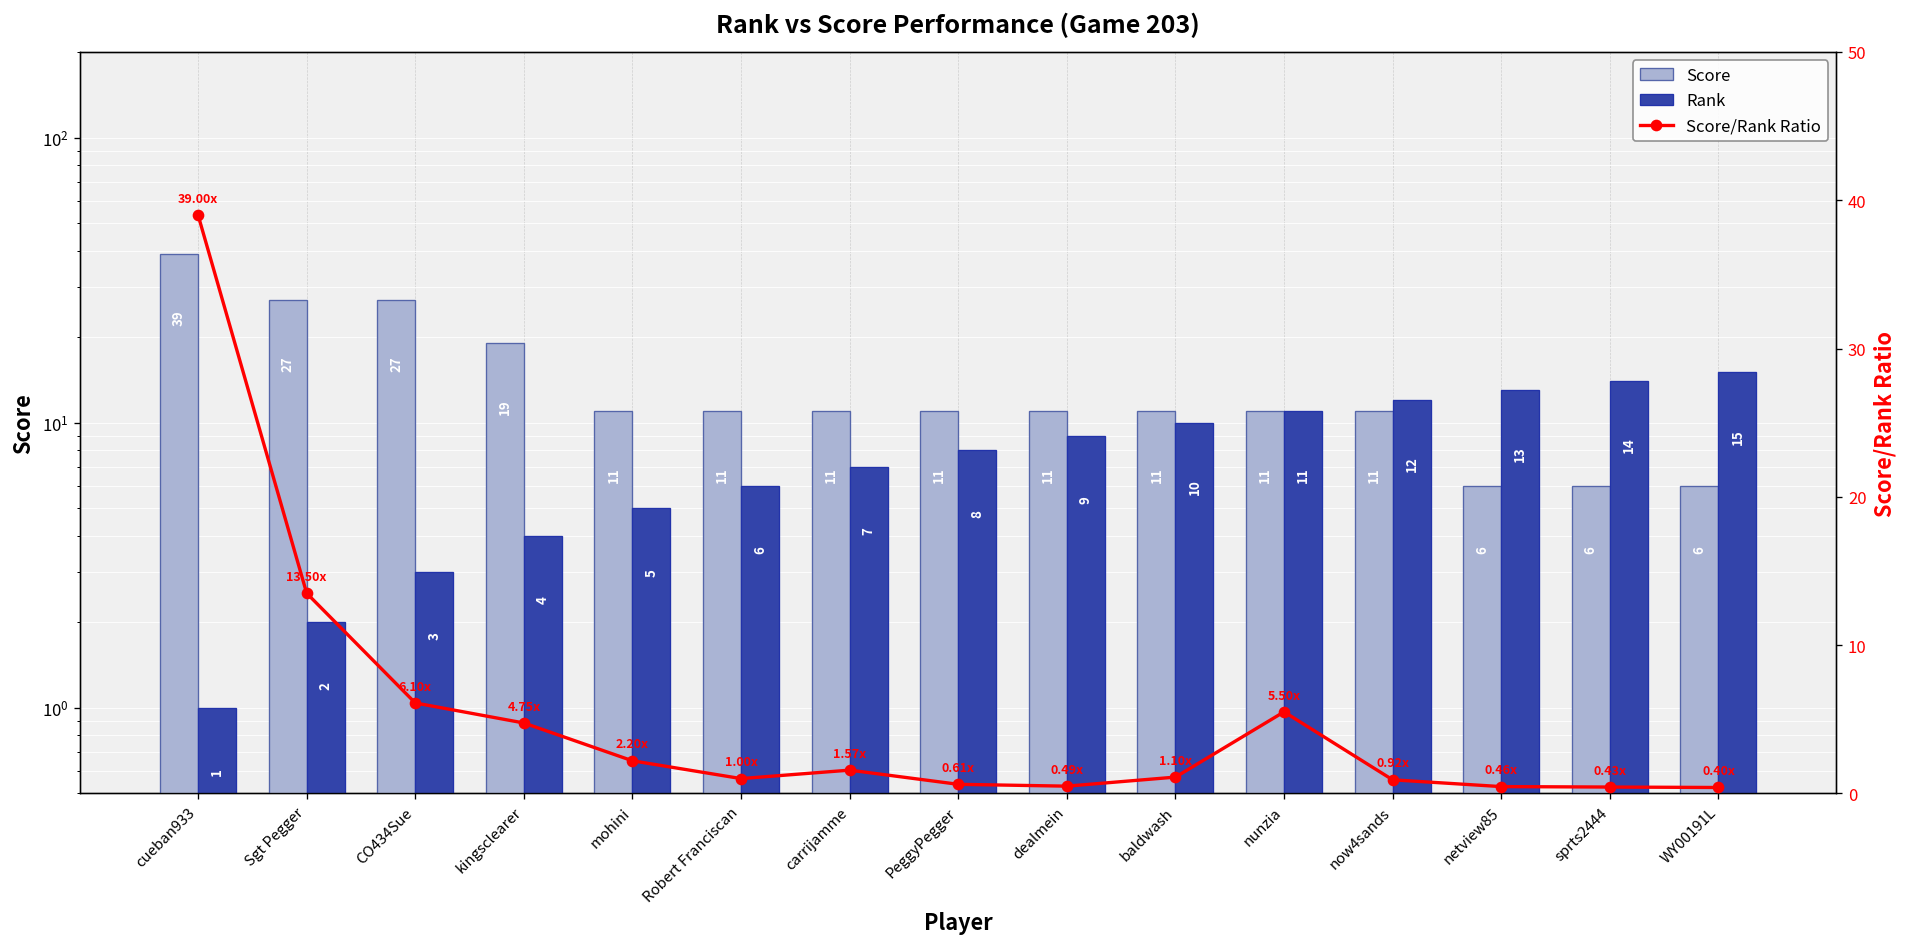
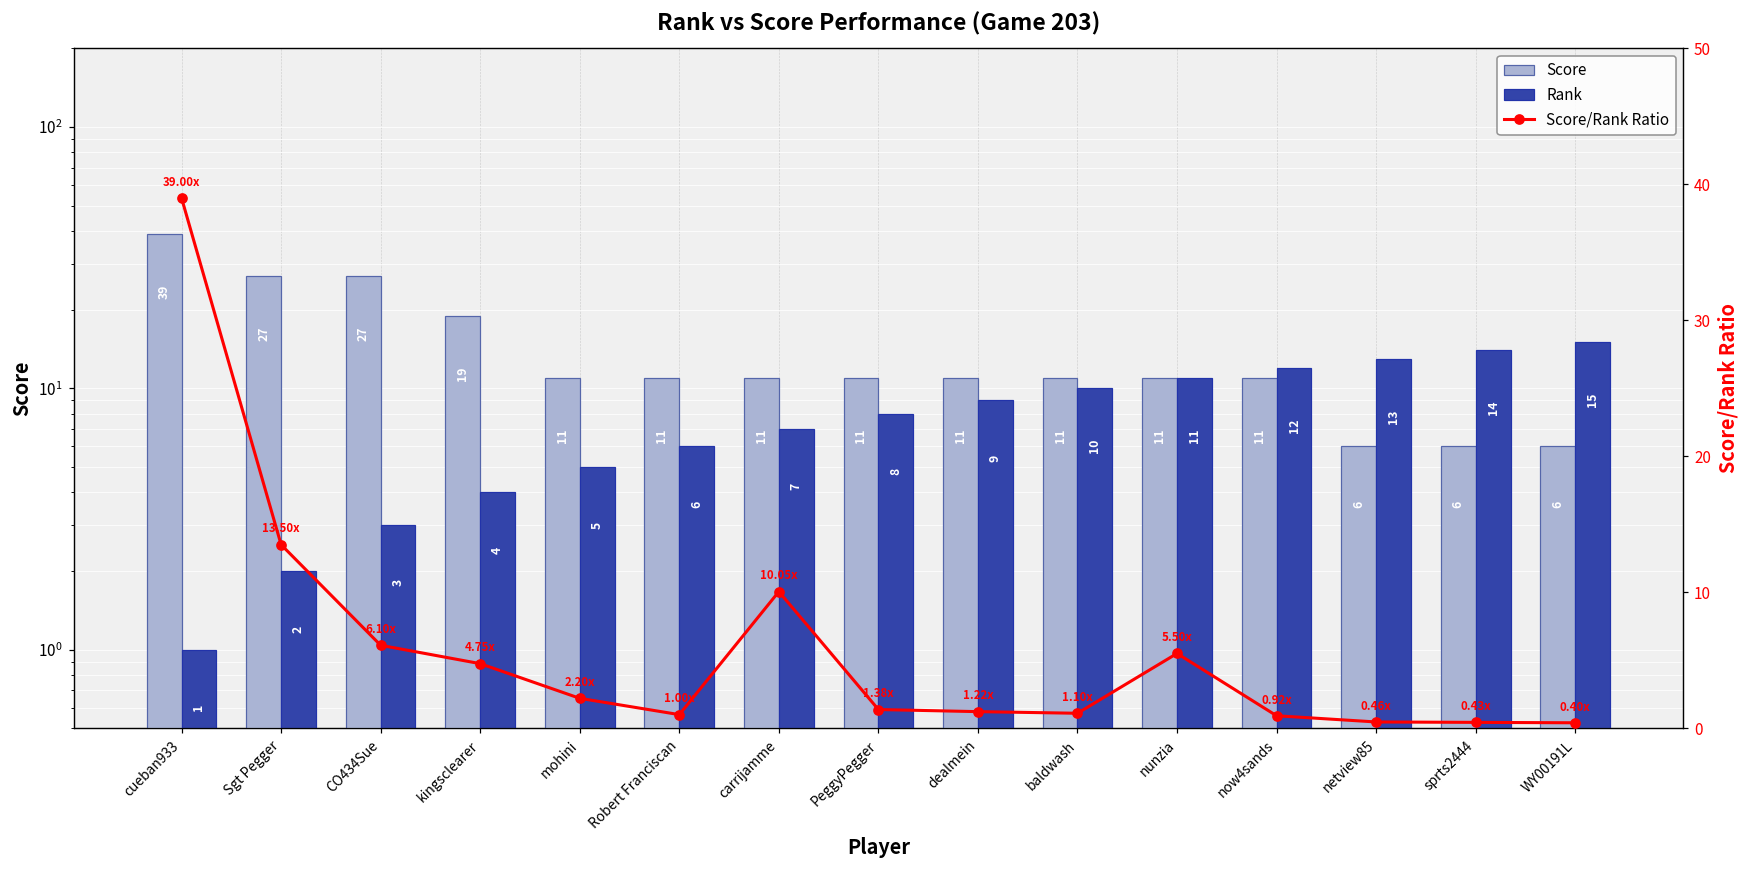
Score/Rank Ratio, carrijamme: 1.57x -> 10.05x
Score/Rank Ratio, PeggyPegger: 0.61x -> 1.38x
Score/Rank Ratio, dealmein: 0.49x -> 1.22x
